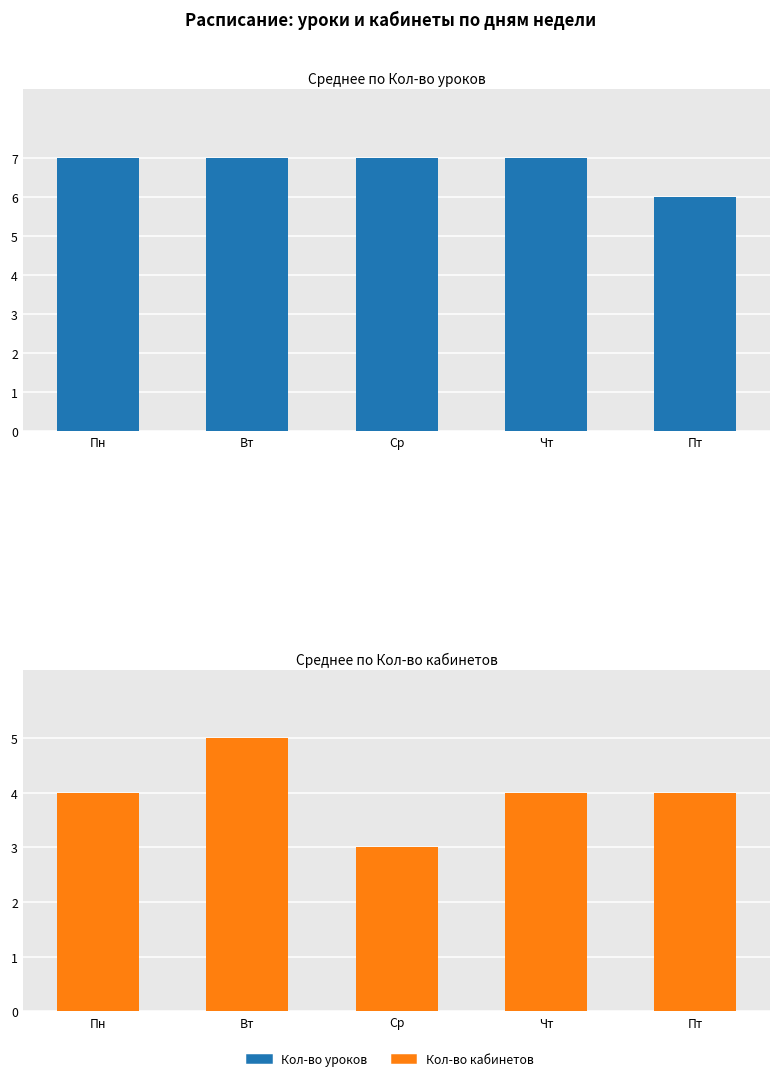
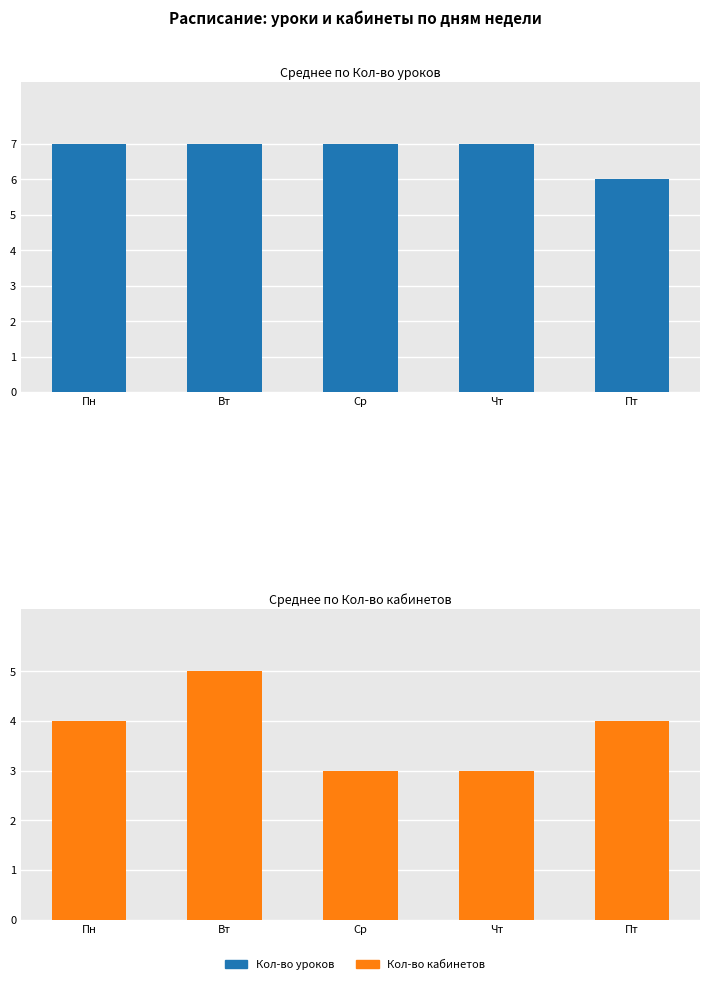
Среднее по Кол-во кабинетов, Чт: 4 -> 3
